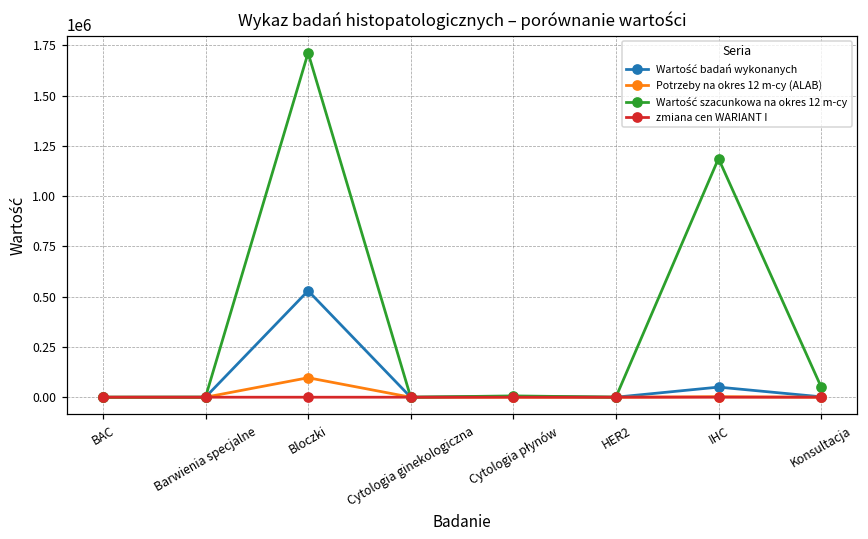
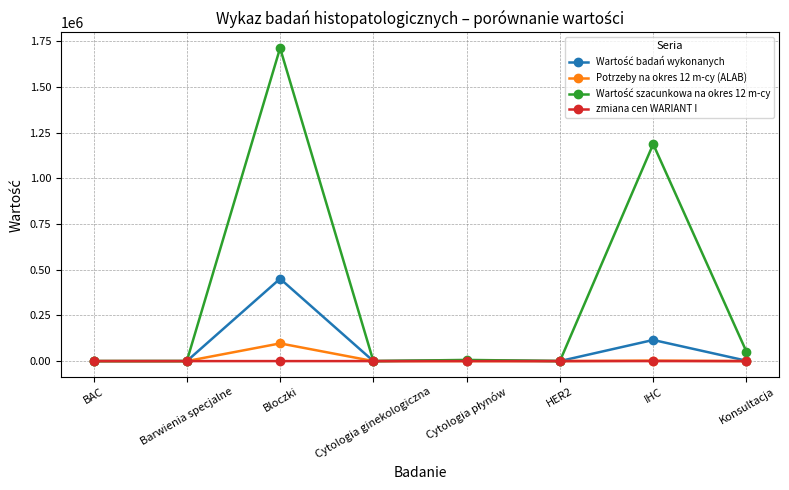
Wartość badań wykonanych, Bloczki: 530000 -> 450000
Wartość badań wykonanych, IHC: 50000 -> 120000
